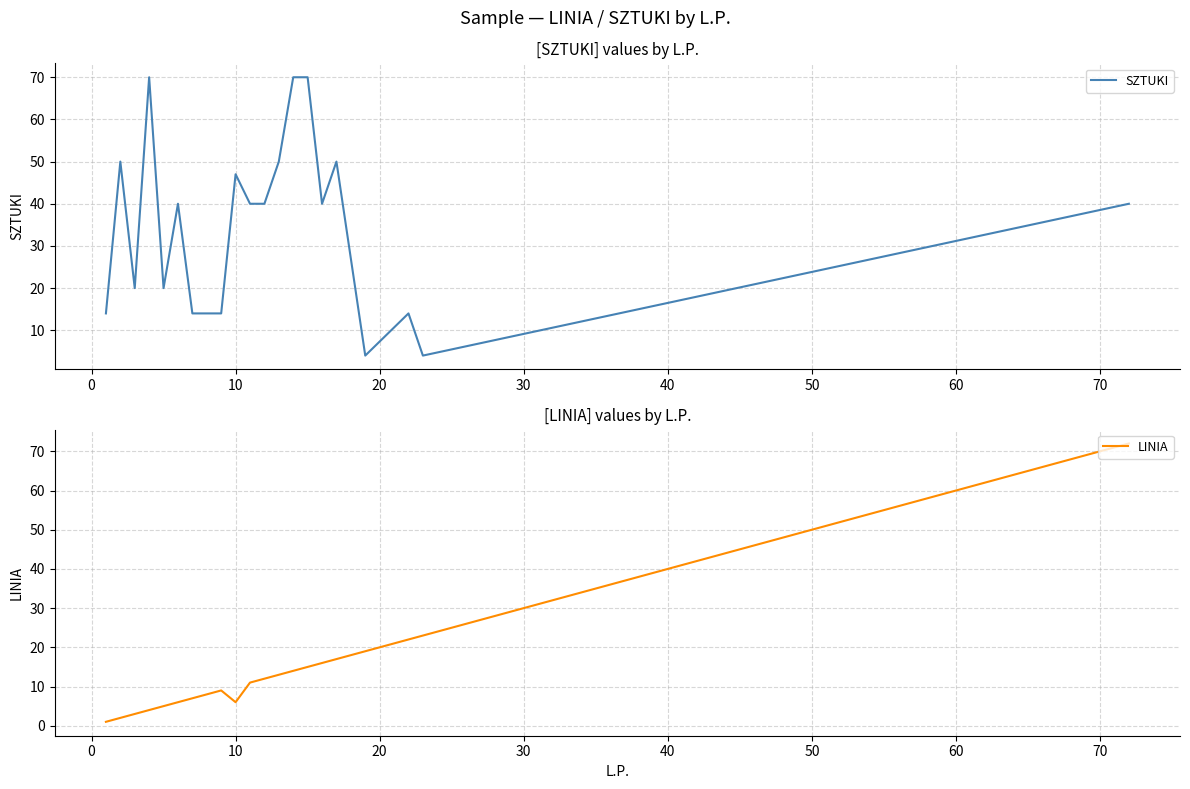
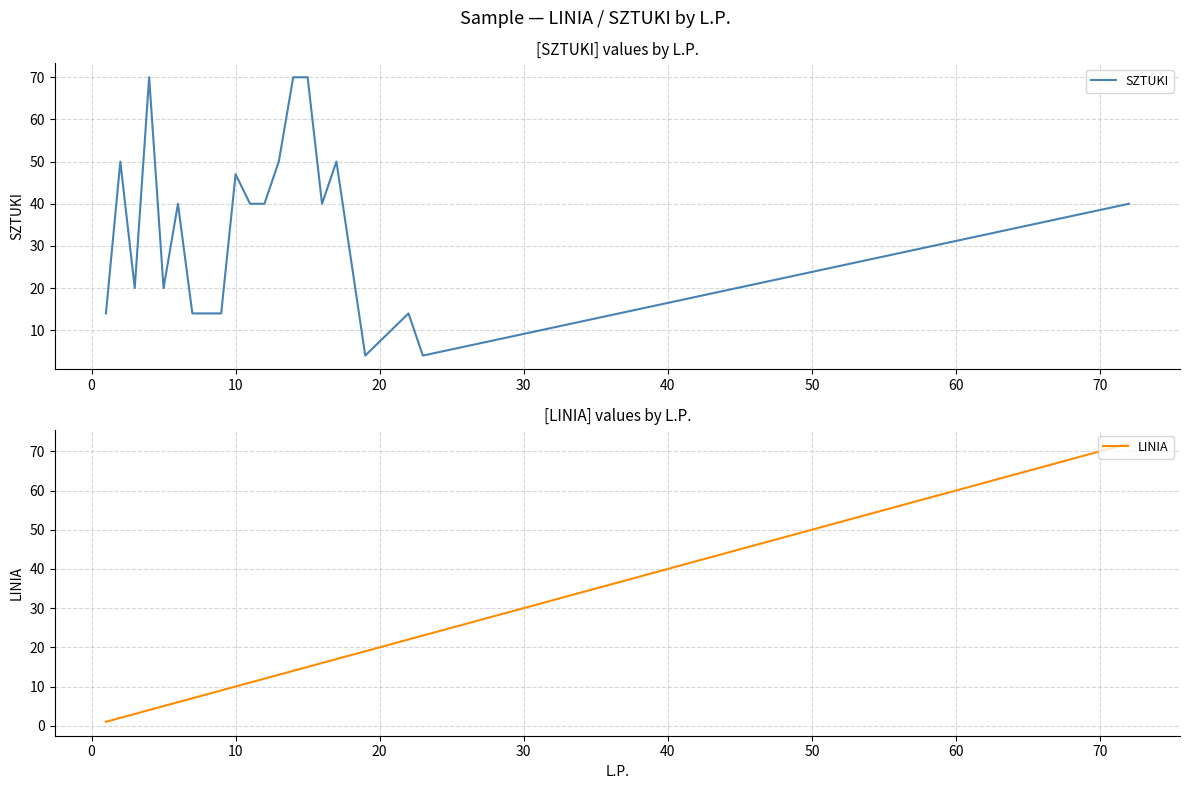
[LINIA] values by L.P., 10: 6 -> 10
